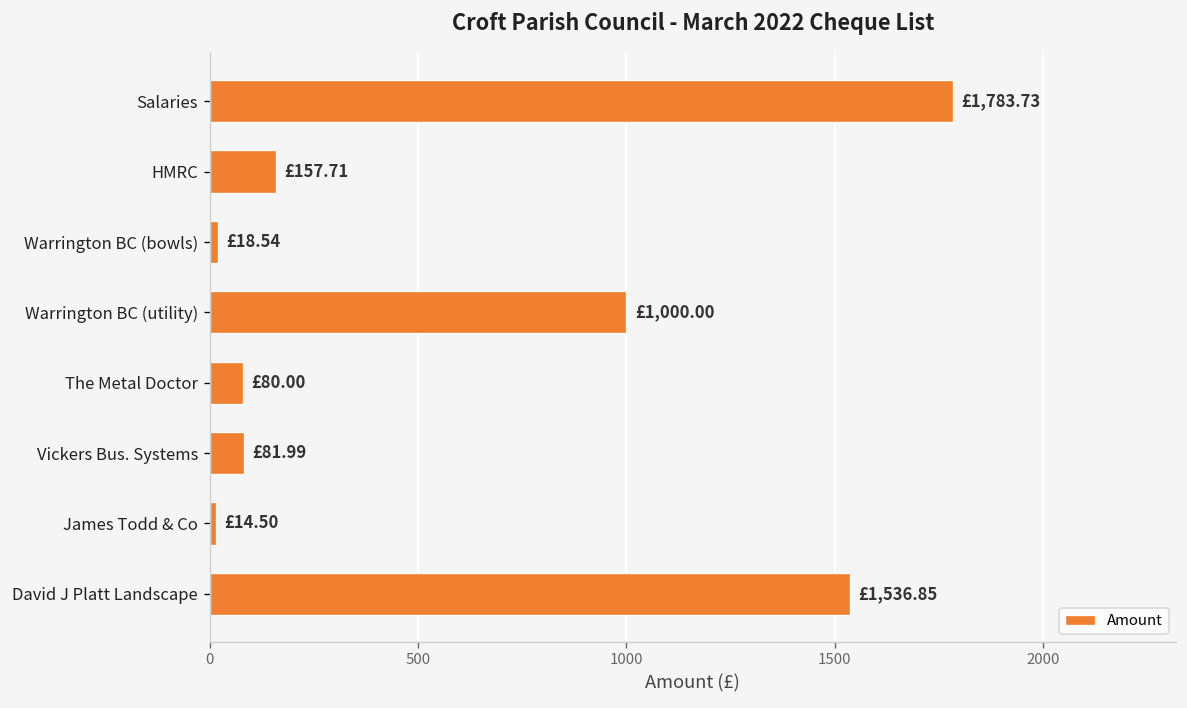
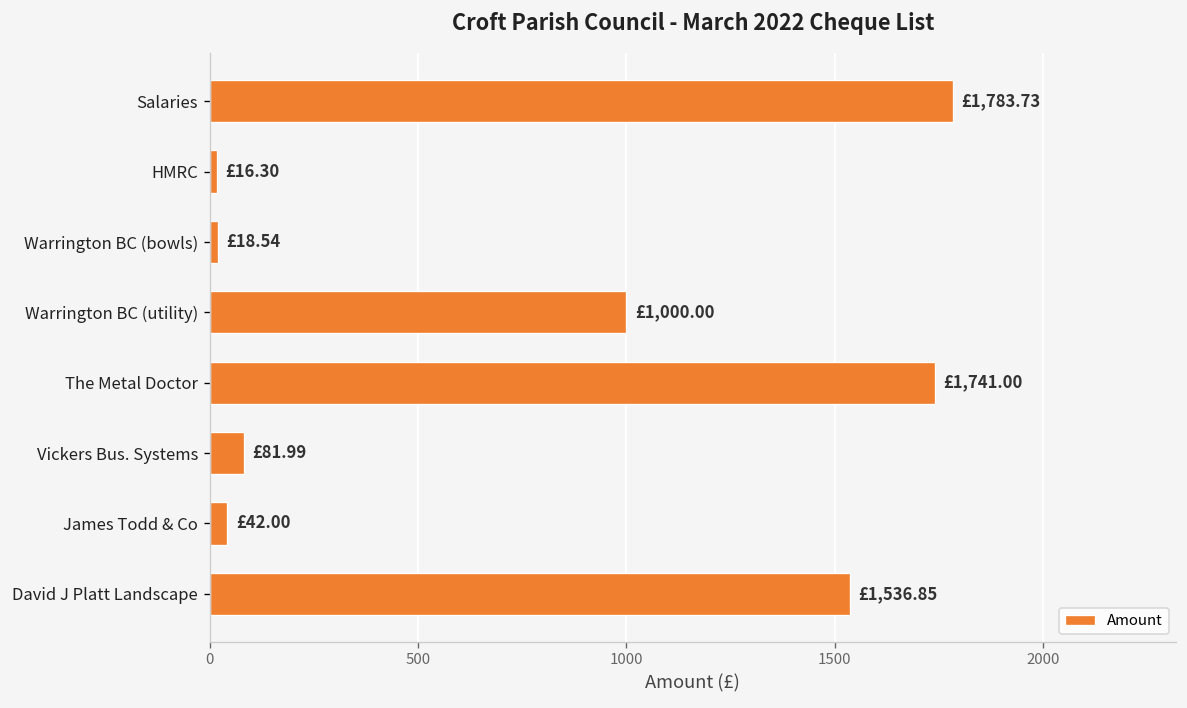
HMRC: £157.71 -> £16.30
The Metal Doctor: £80.00 -> £1,741.00
James Todd & Co: £14.50 -> £42.00
